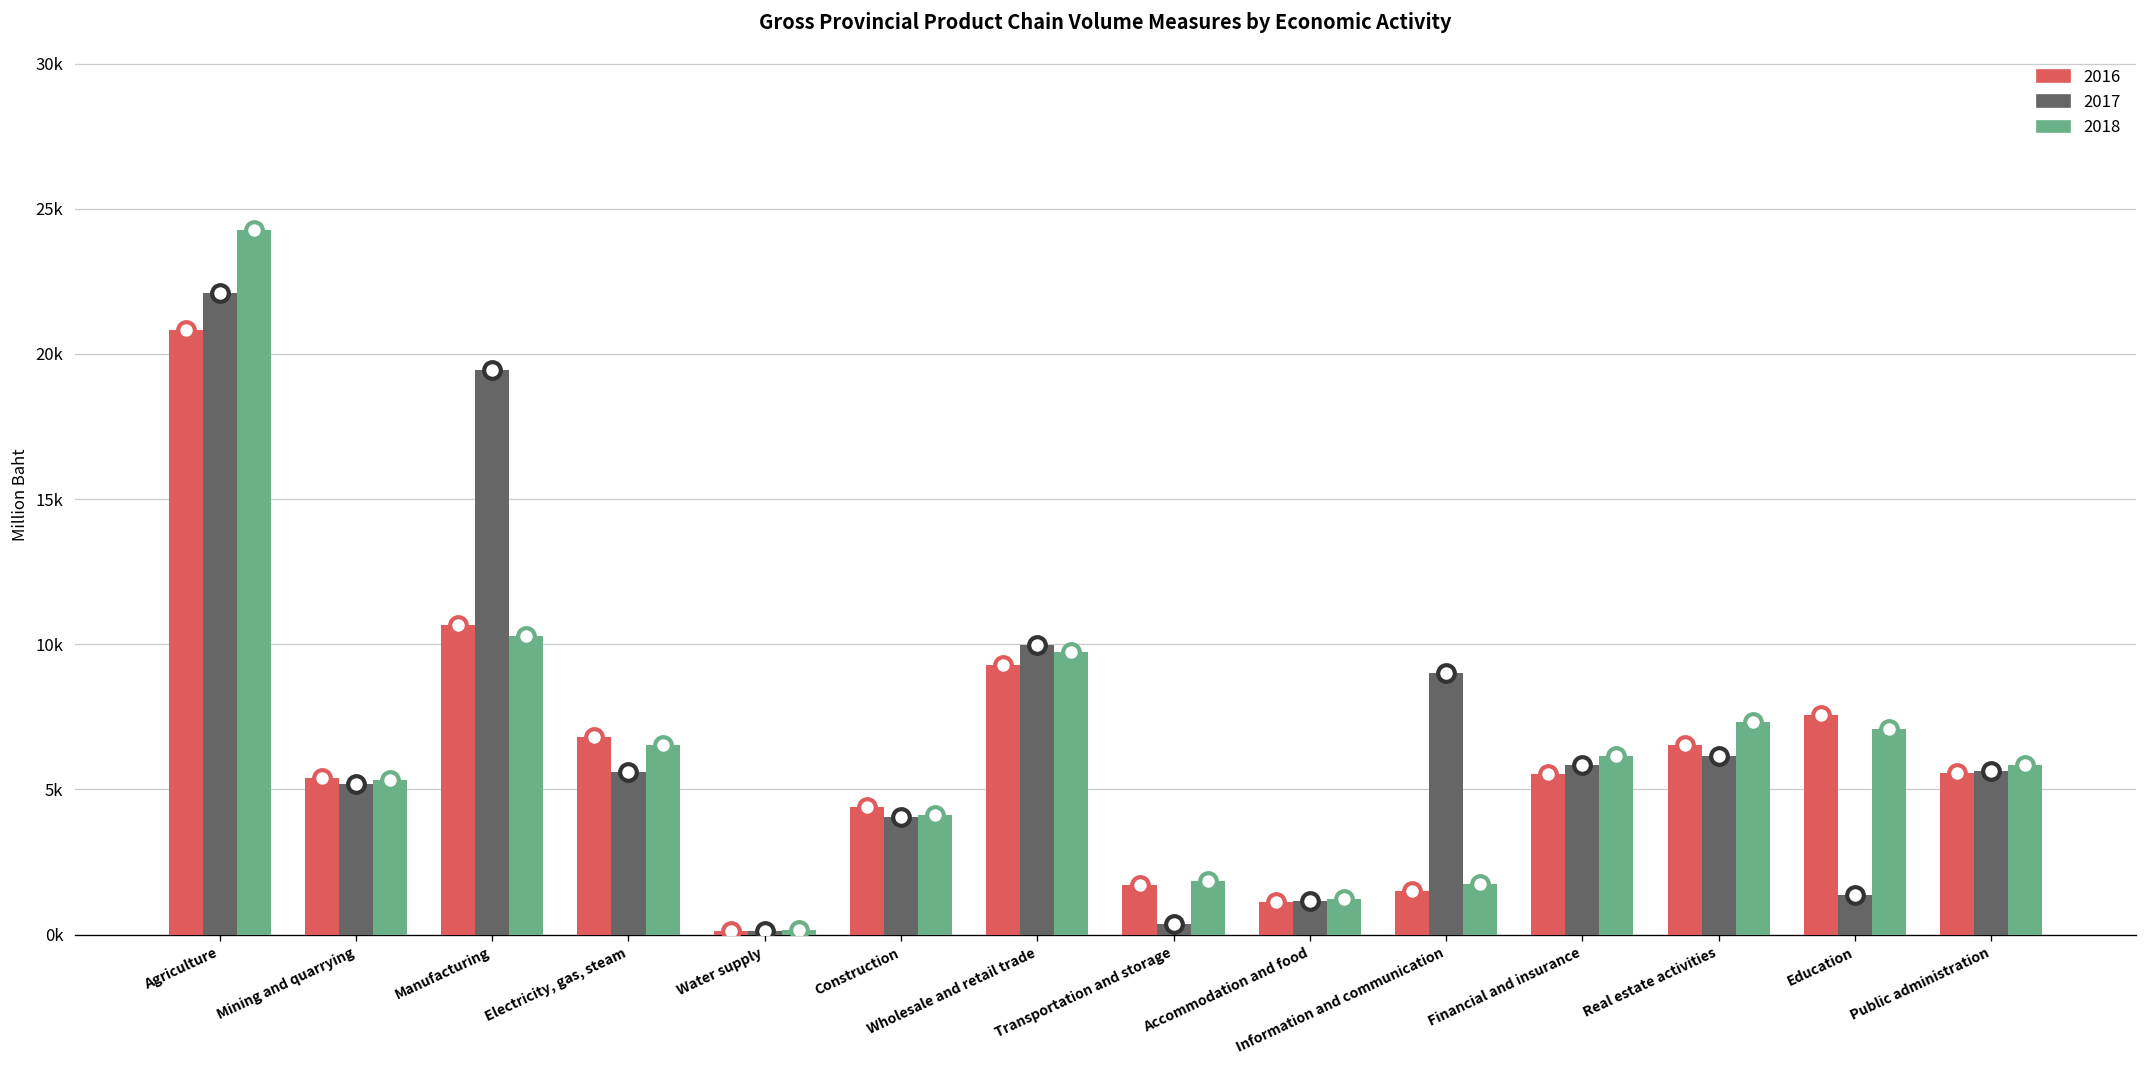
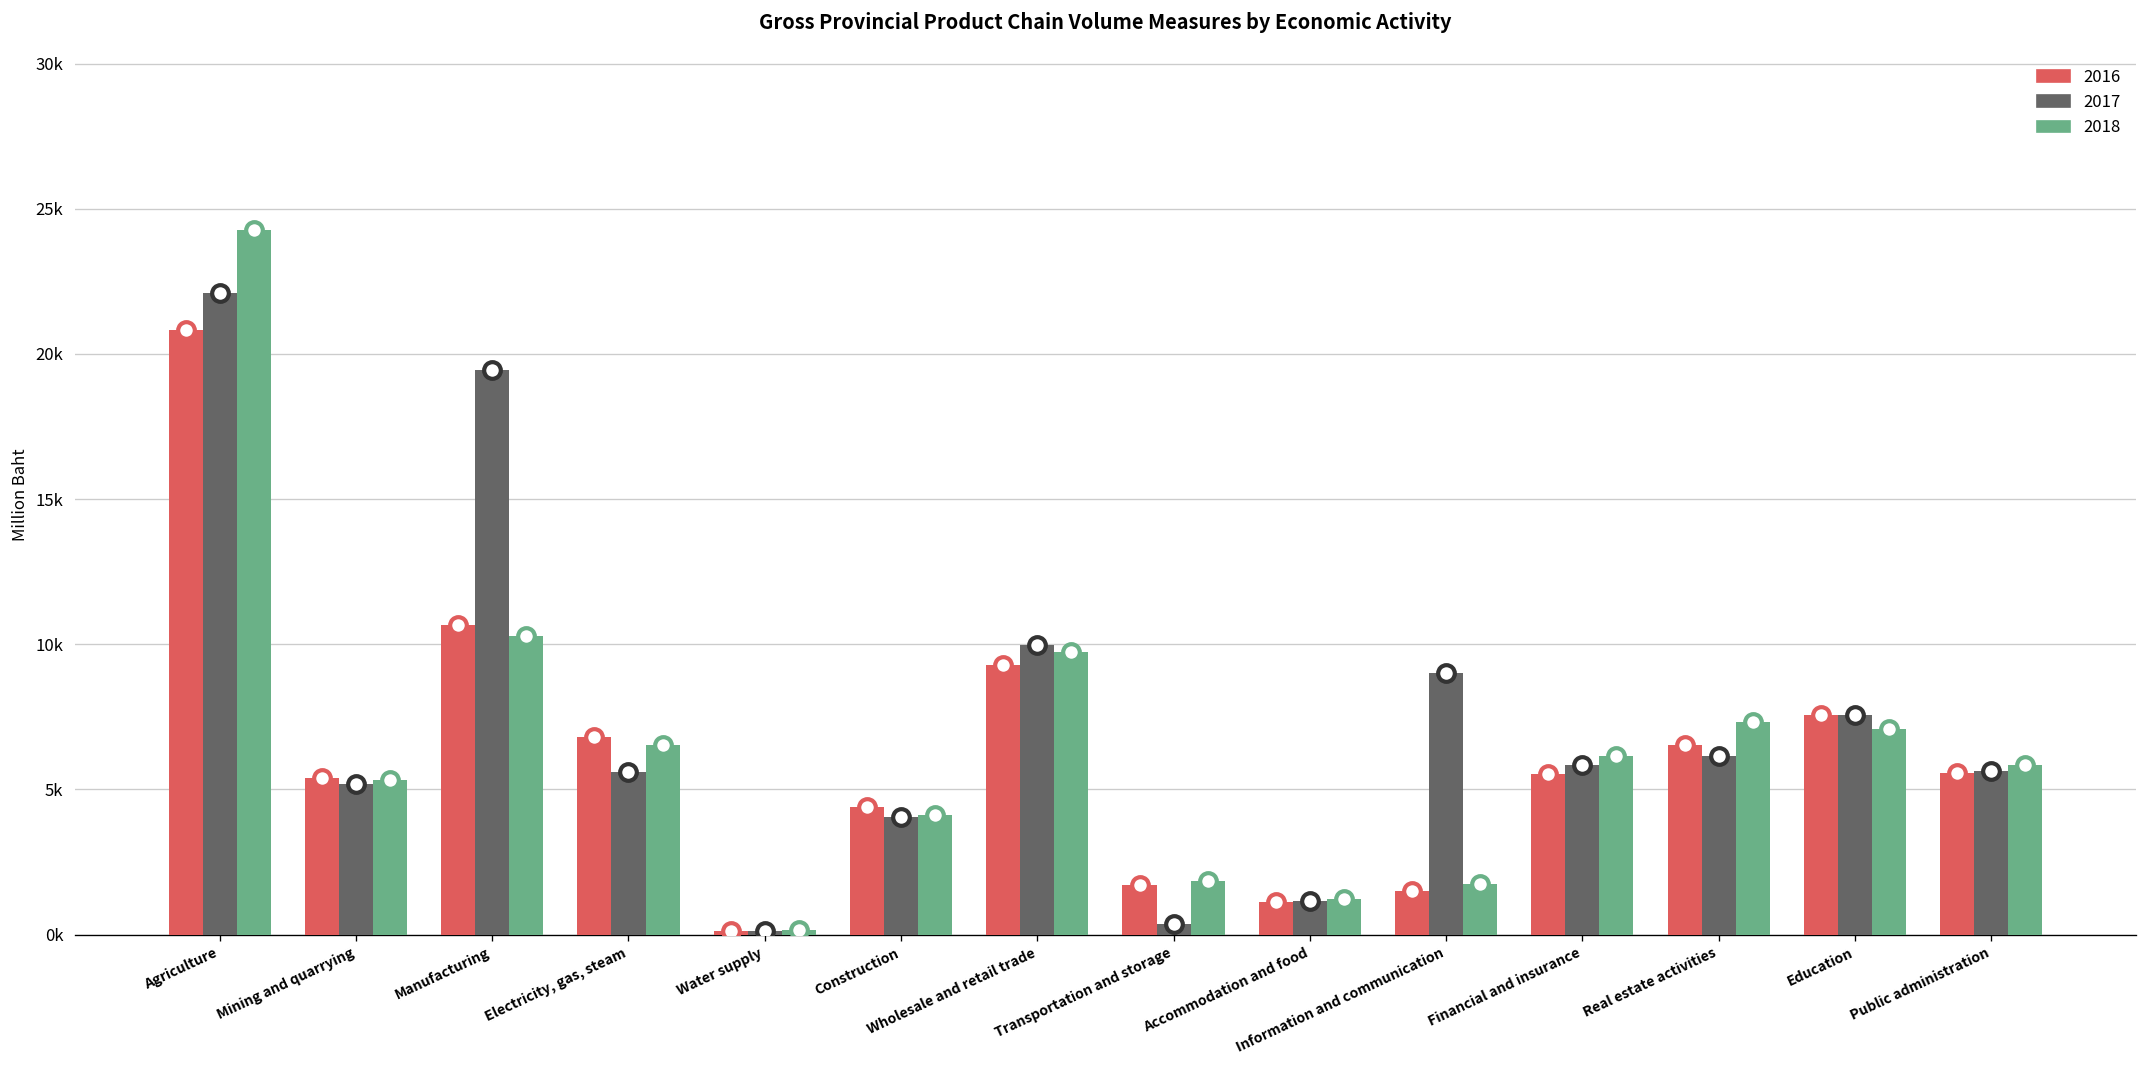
2017, Education: 1400 -> 7600
